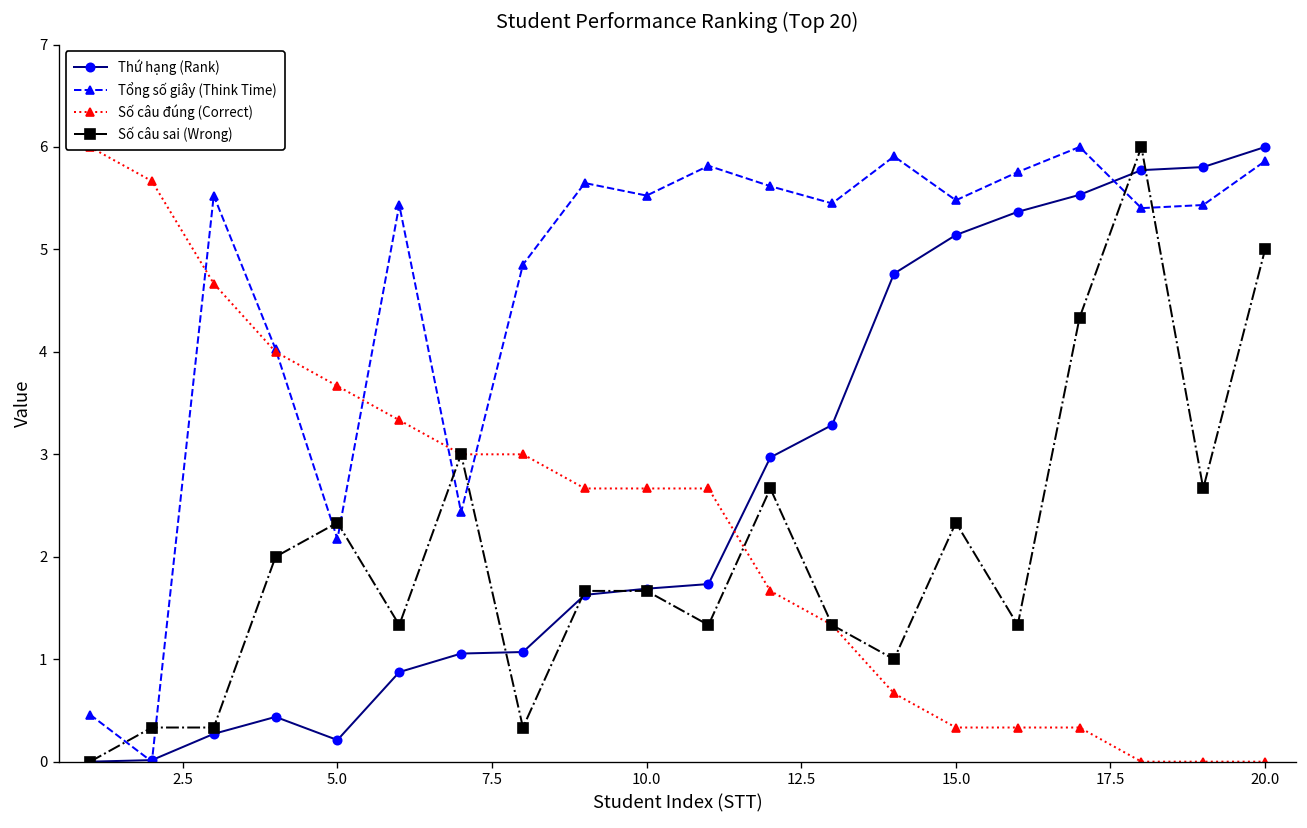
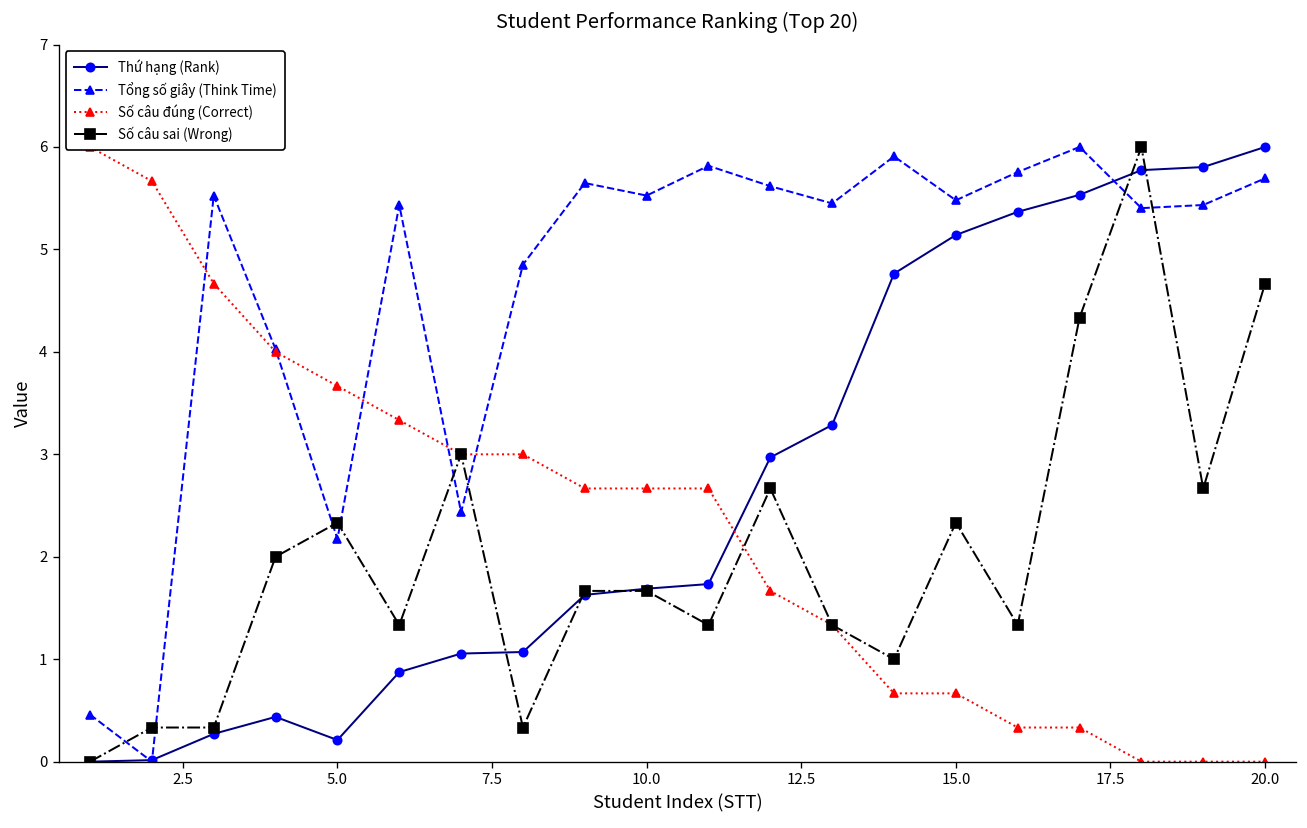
Số câu đúng (Correct), 15.0: 0.3 -> 0.7
Tổng số giây (Think Time), 20.0: 5.9 -> 5.7
Số câu sai (Wrong), 20.0: 5.0 -> 4.7
